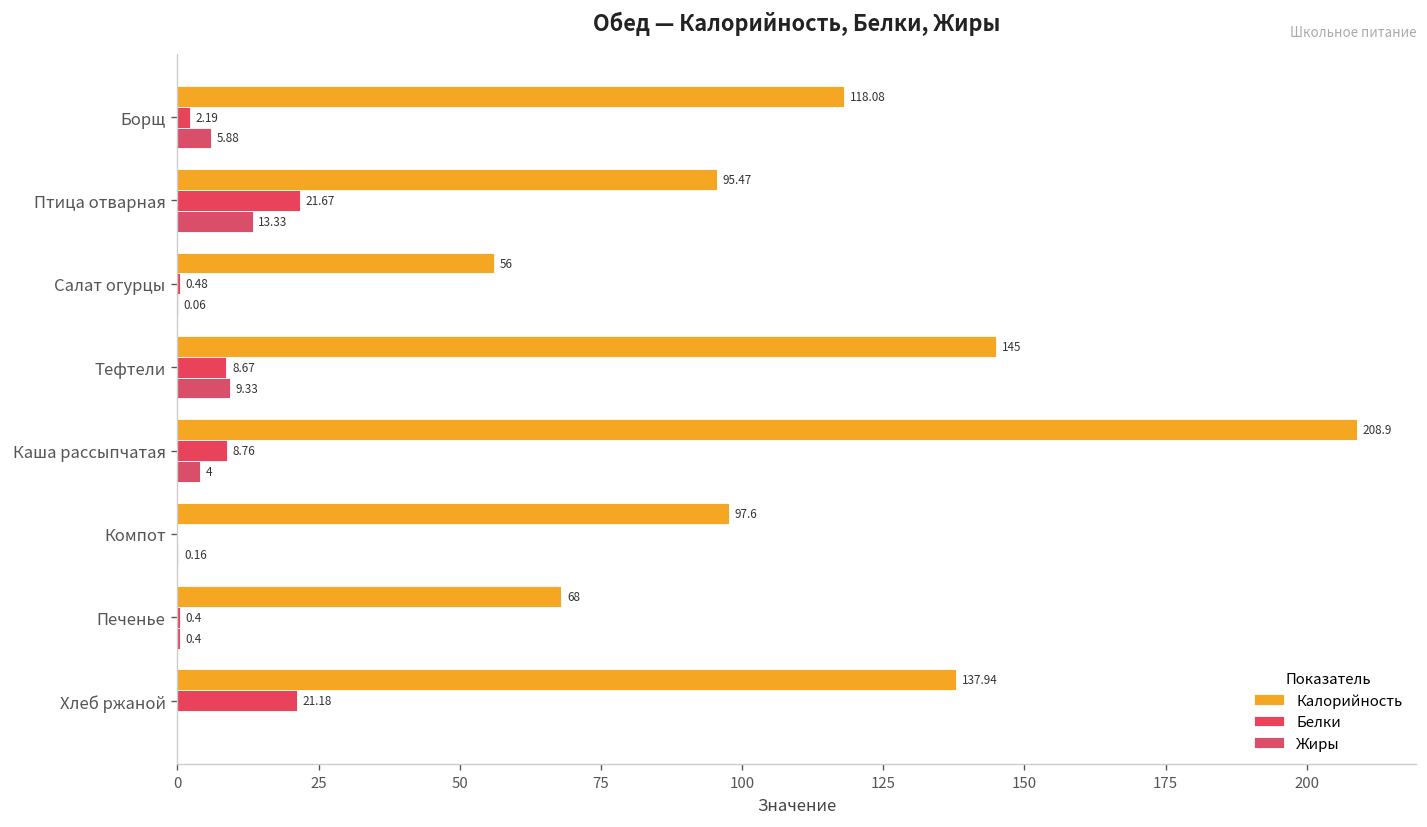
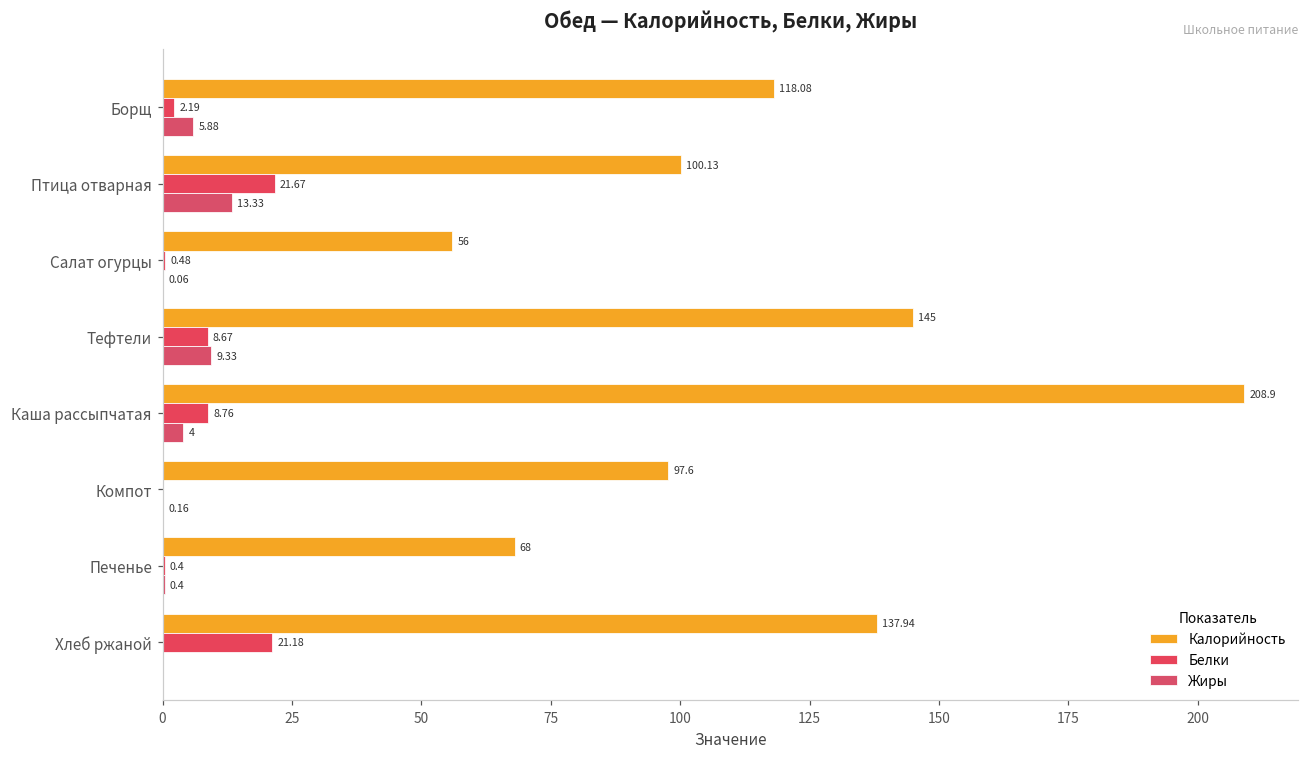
Калорийность, Птица отварная: 95.47 -> 100.13
